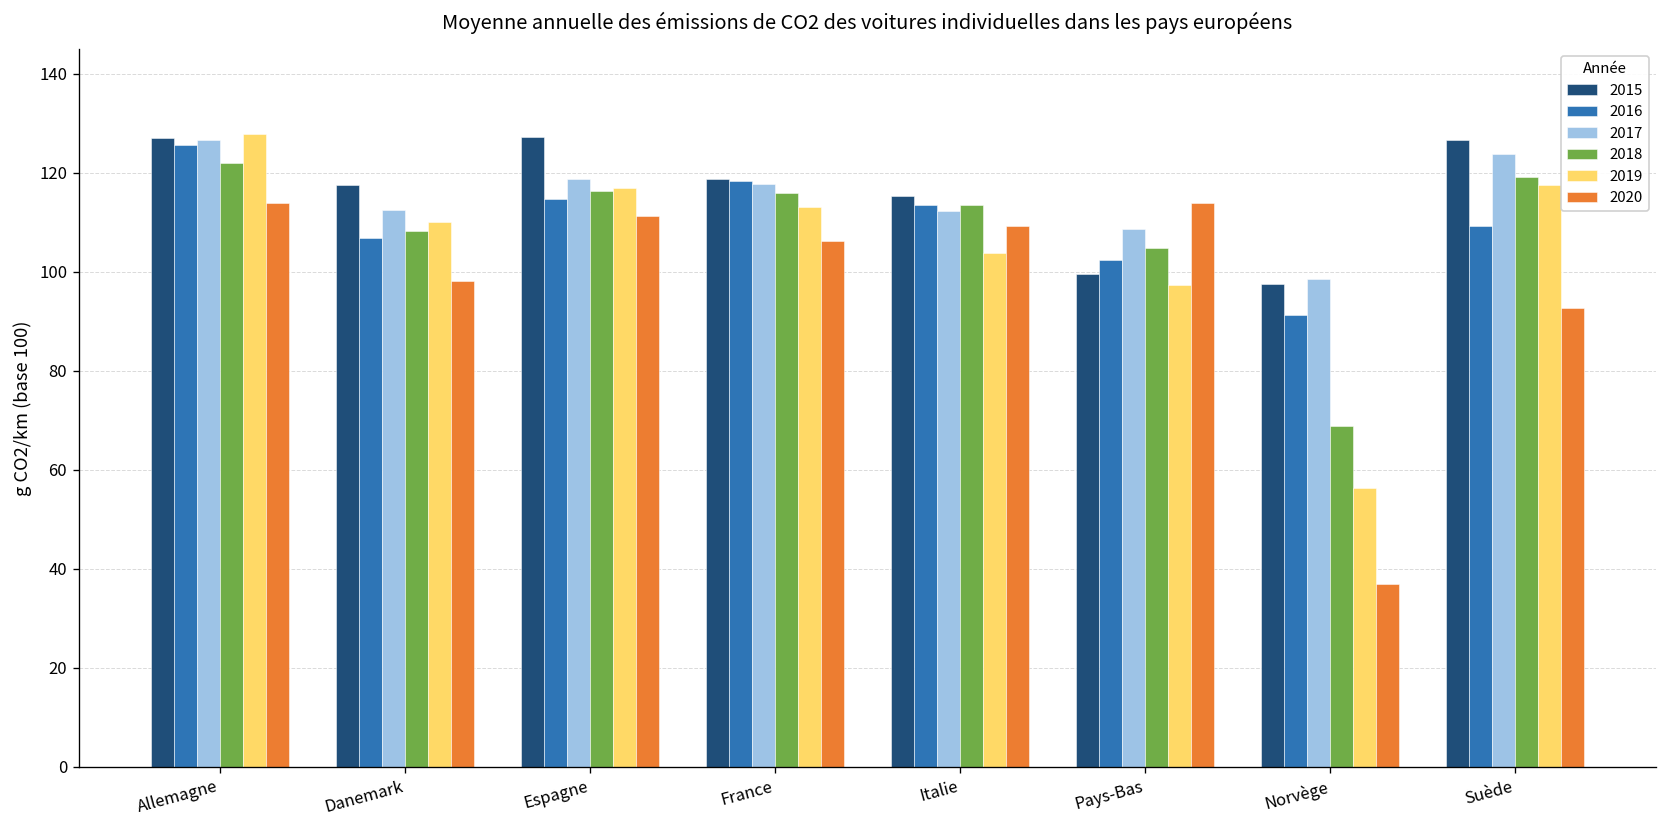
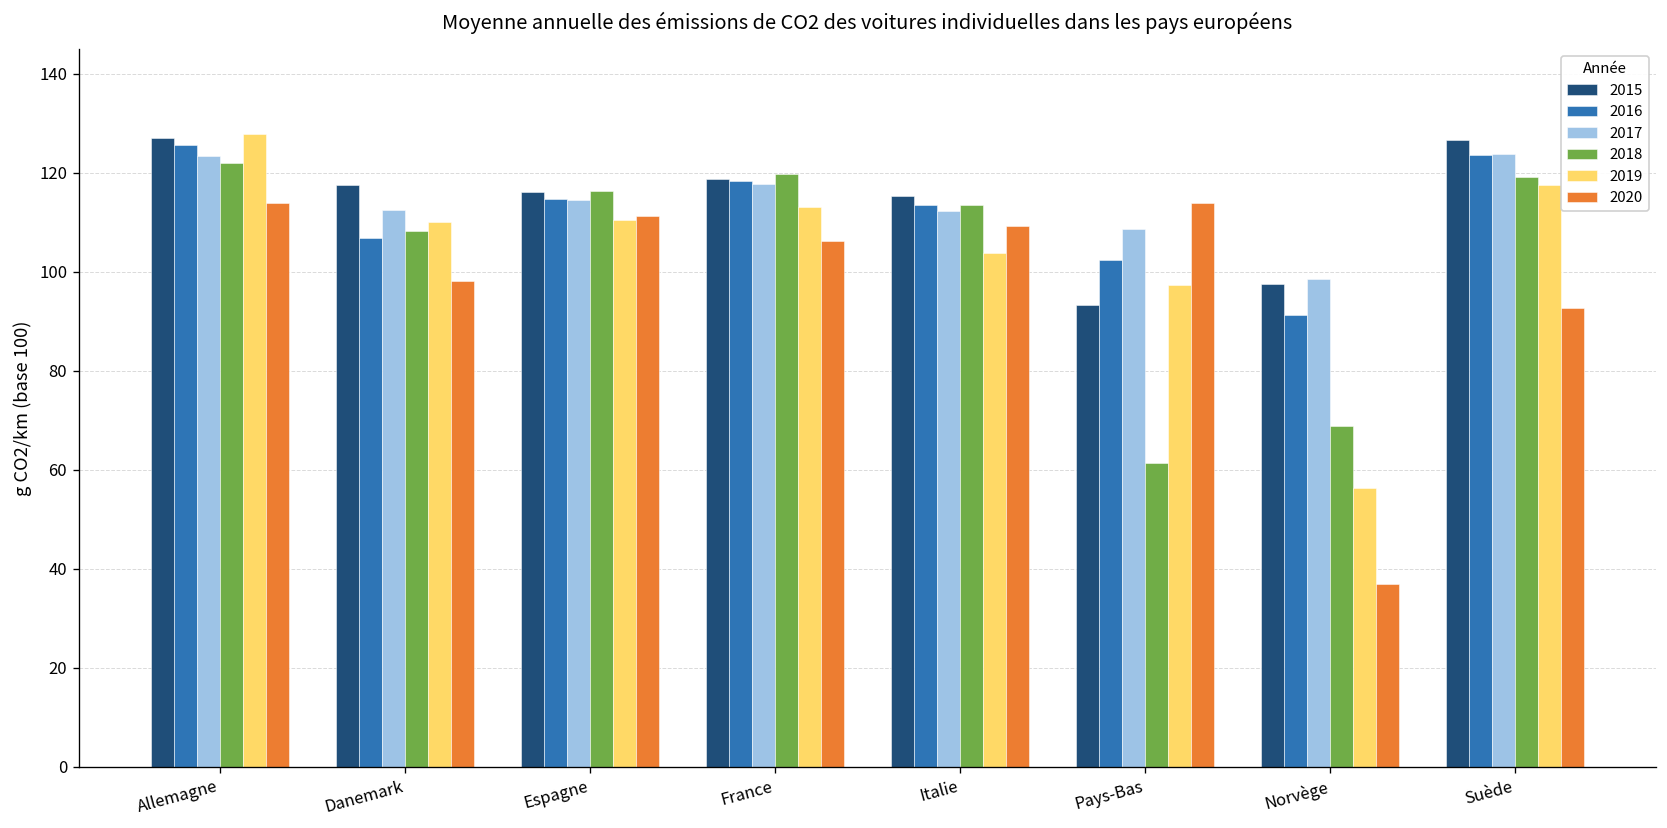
2017, Allemagne: 127 -> 123
2015, Espagne: 127 -> 116
2017, Espagne: 119 -> 114
2019, Espagne: 117 -> 111
2018, France: 116 -> 120
2015, Pays-Bas: 100 -> 93
2018, Pays-Bas: 105 -> 61
2016, Suède: 109 -> 124
